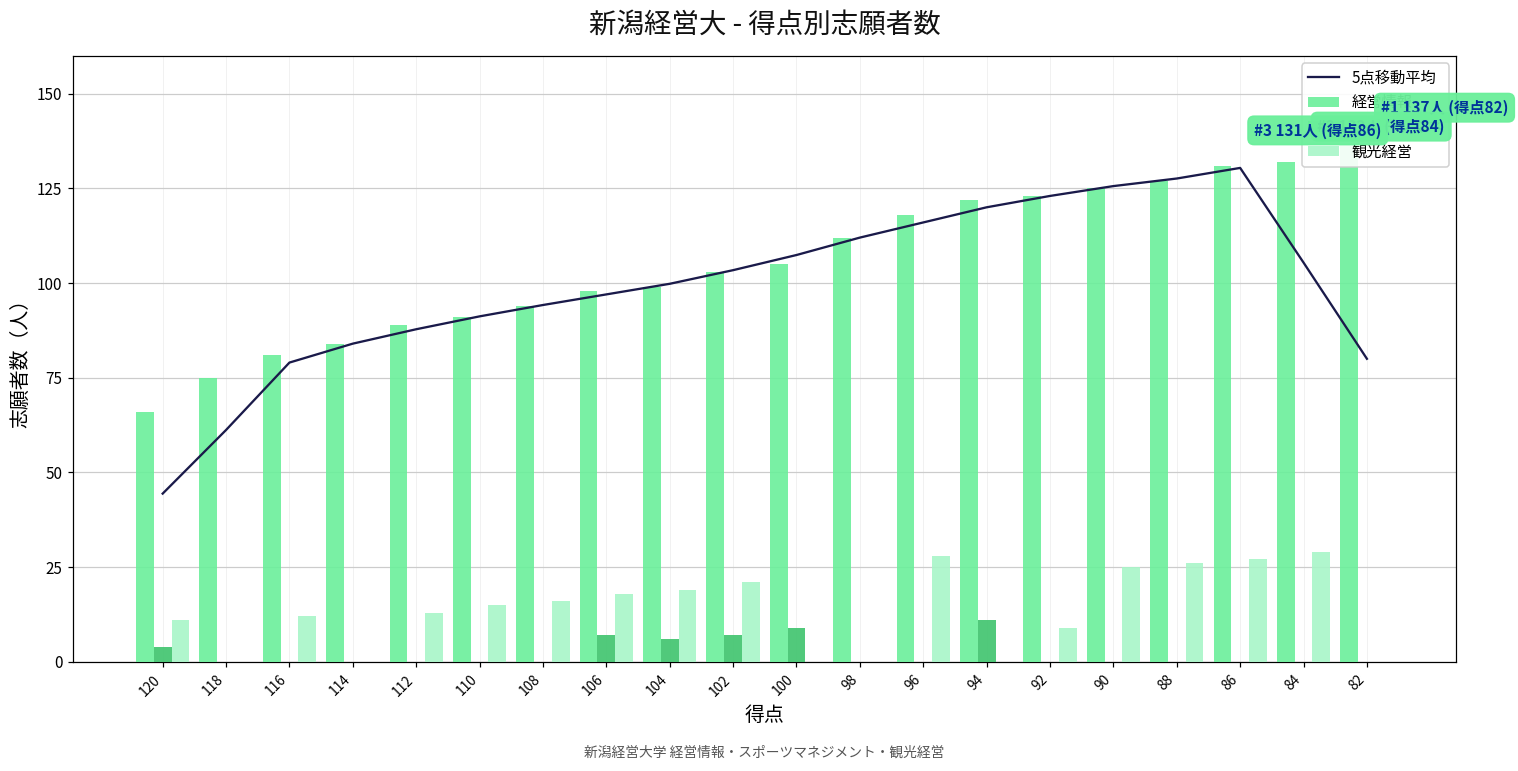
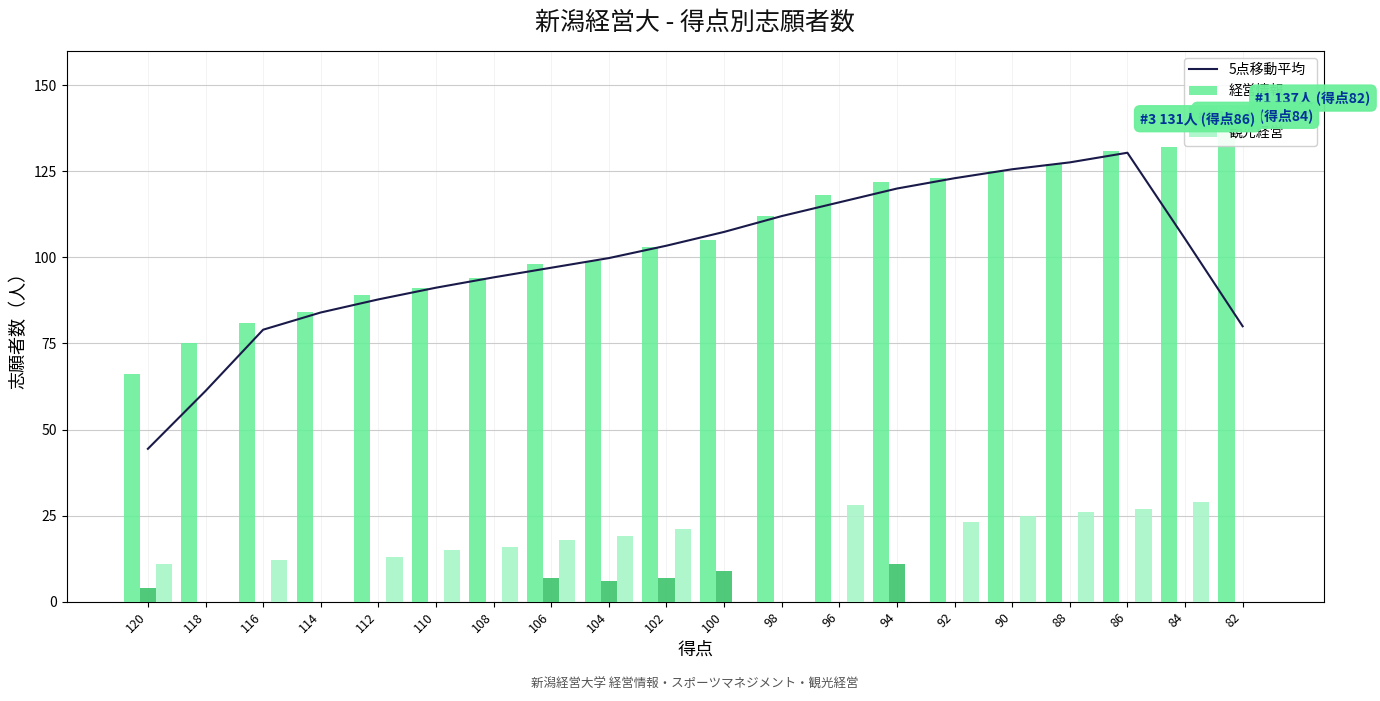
観光経営, 92: 9 -> 23
